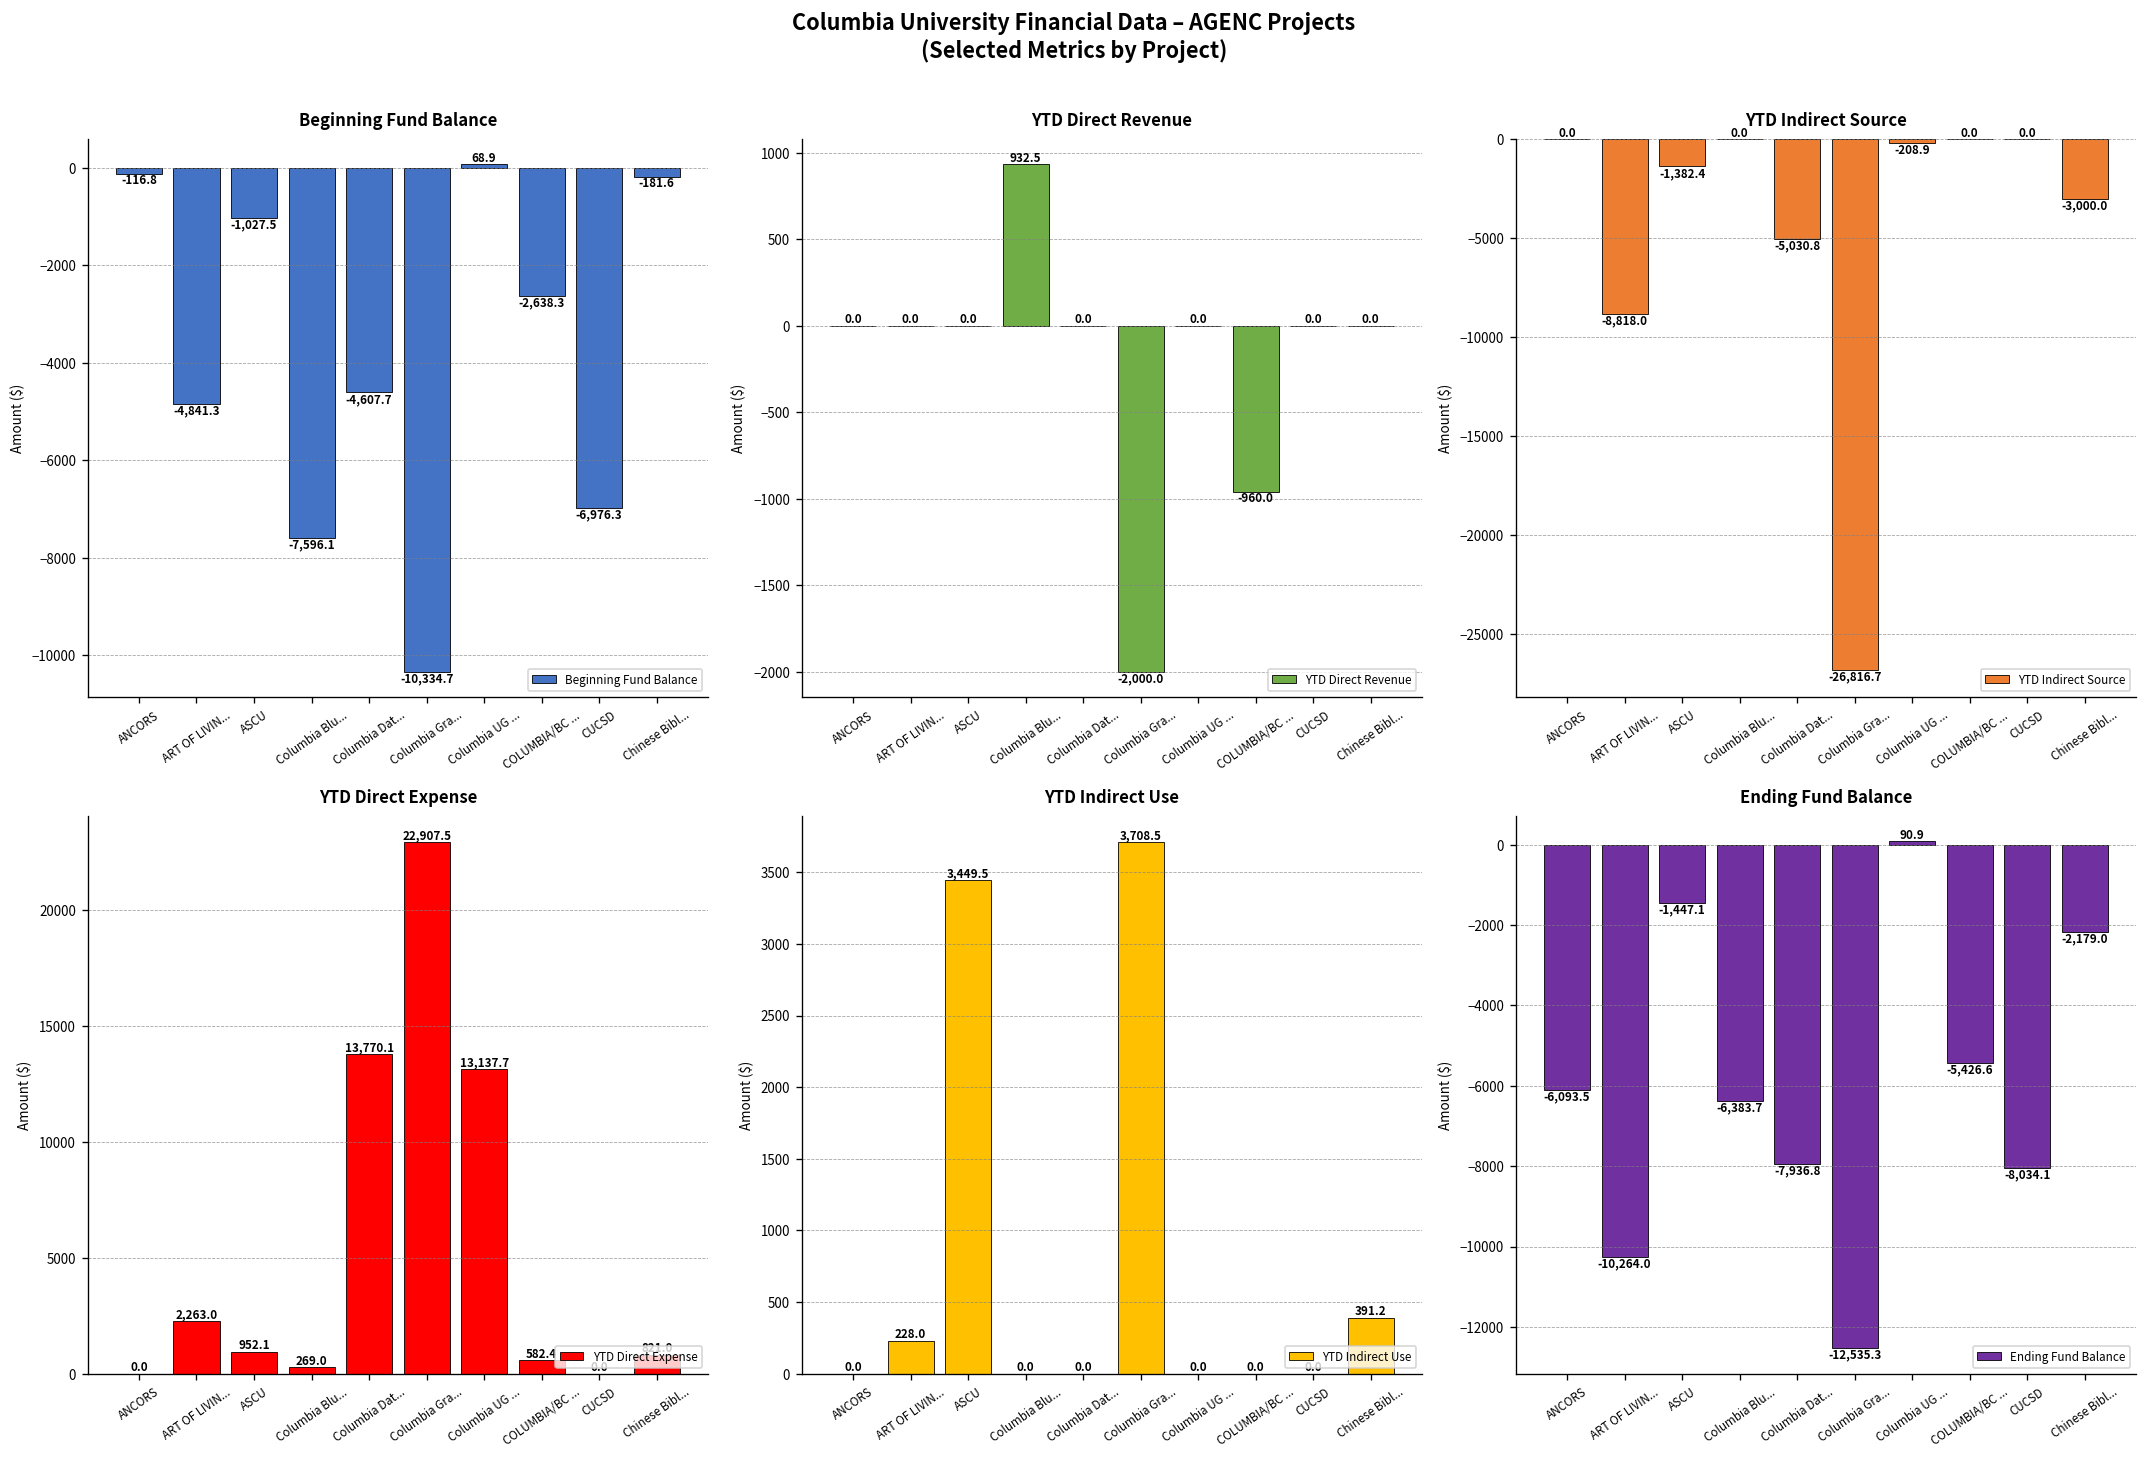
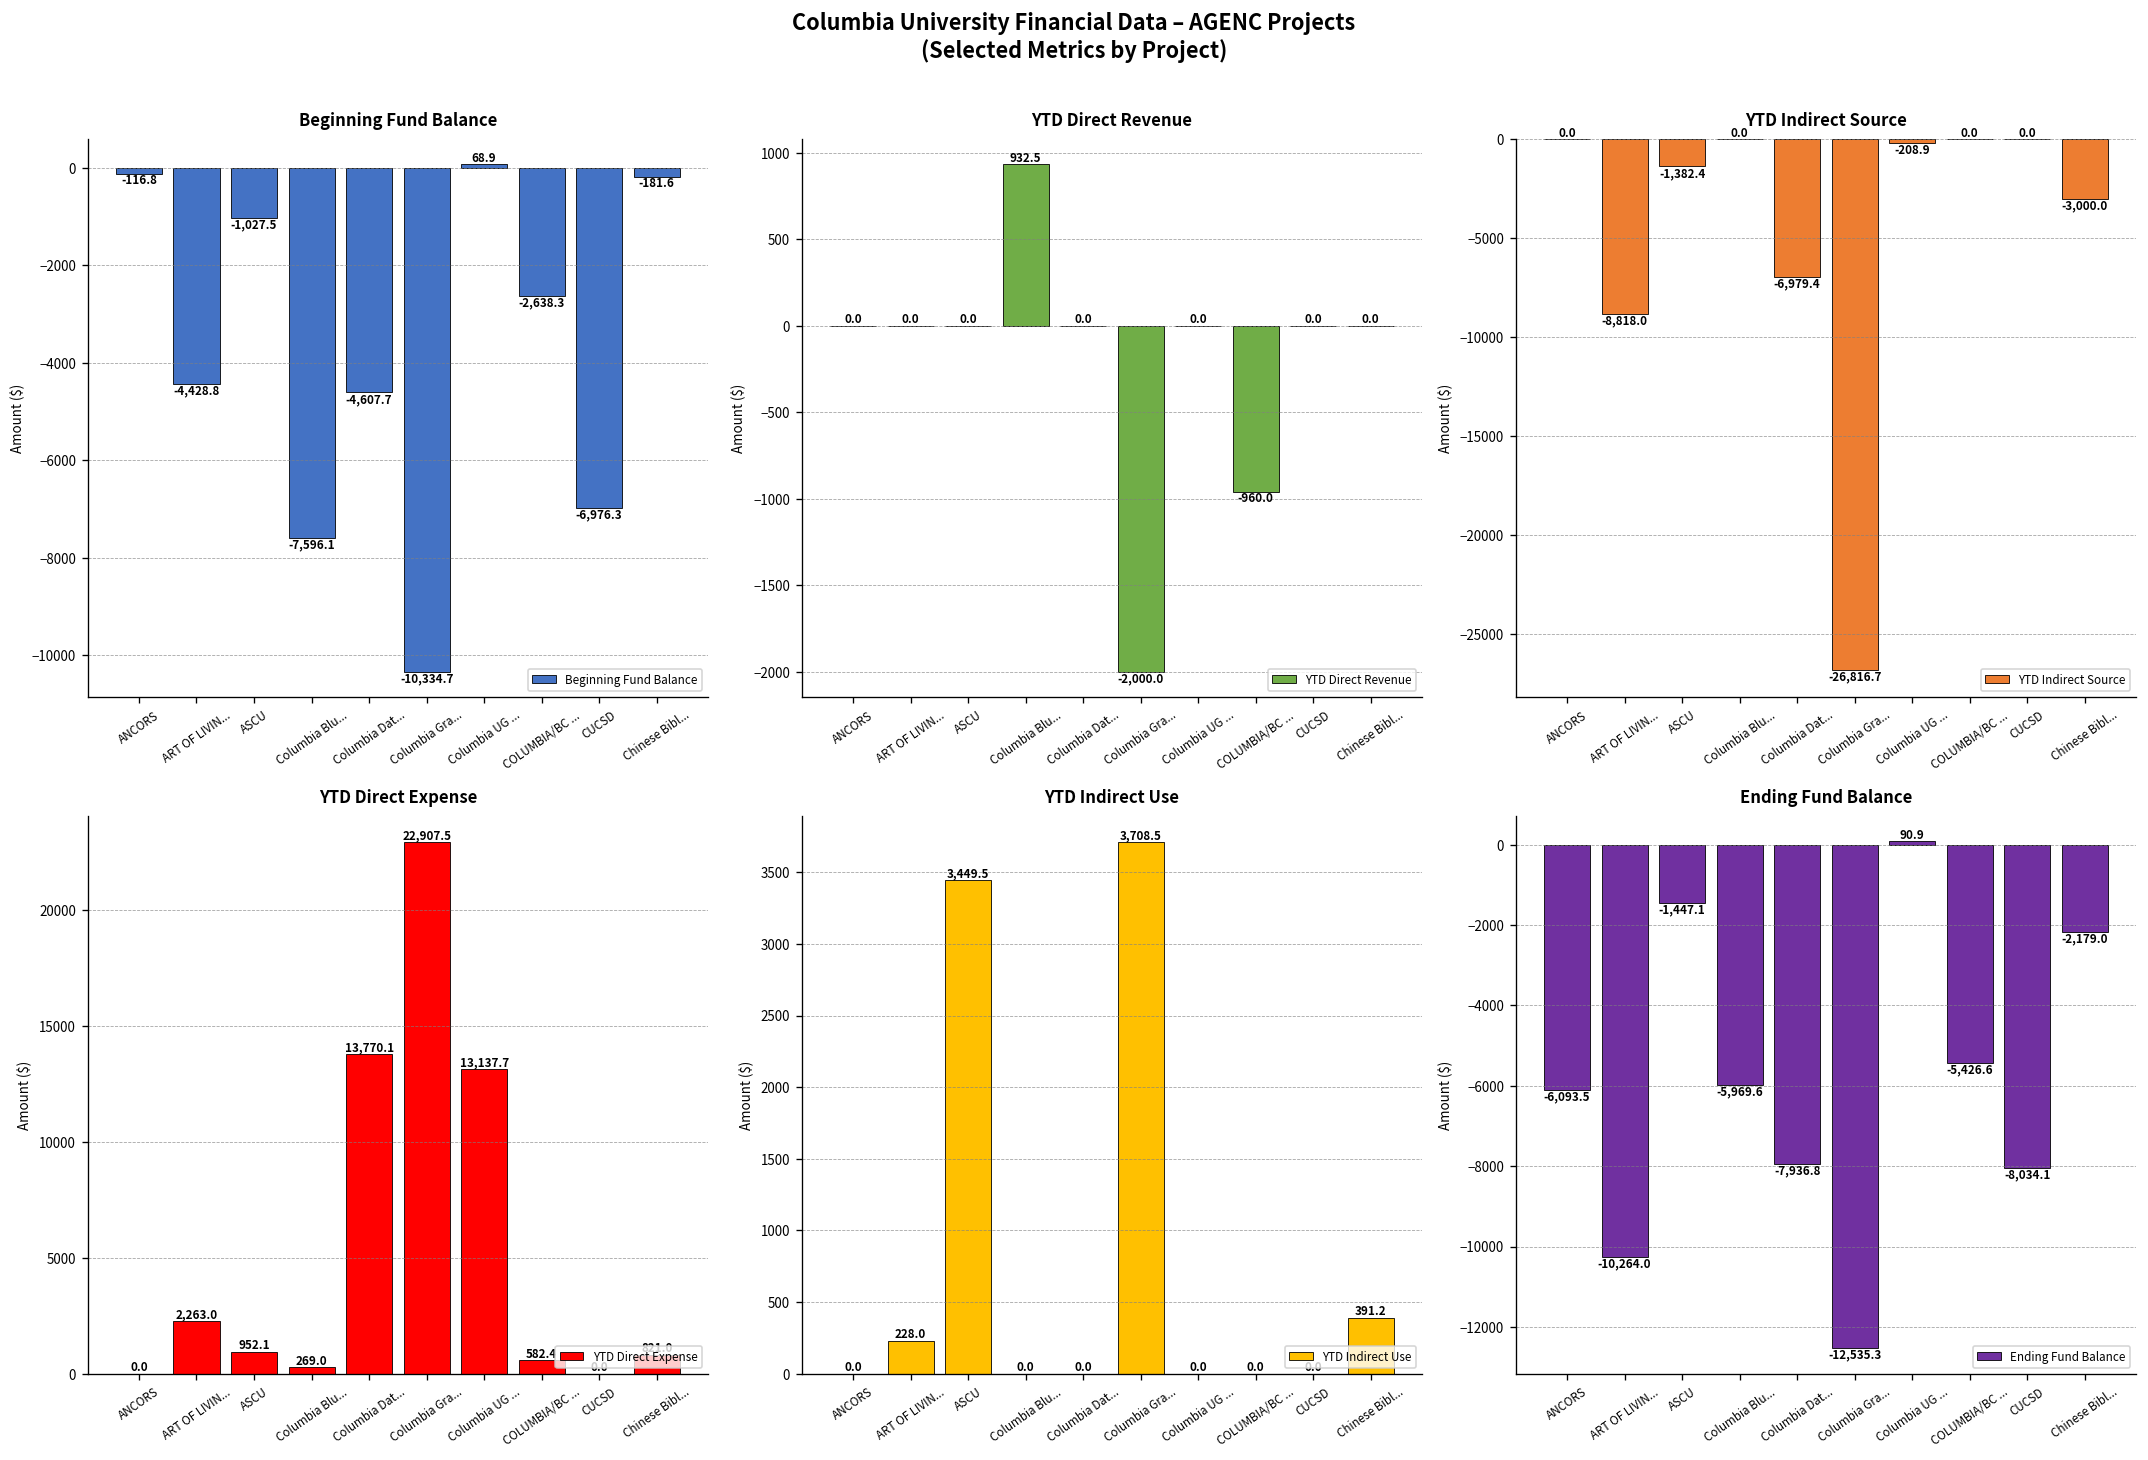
Beginning Fund Balance, ART OF LIVIN...: -4,841.3 -> -4,428.8
YTD Indirect Source, Columbia Dat...: -5,030.8 -> -6,979.4
Ending Fund Balance, Columbia Blu...: -6,383.7 -> -5,969.6
